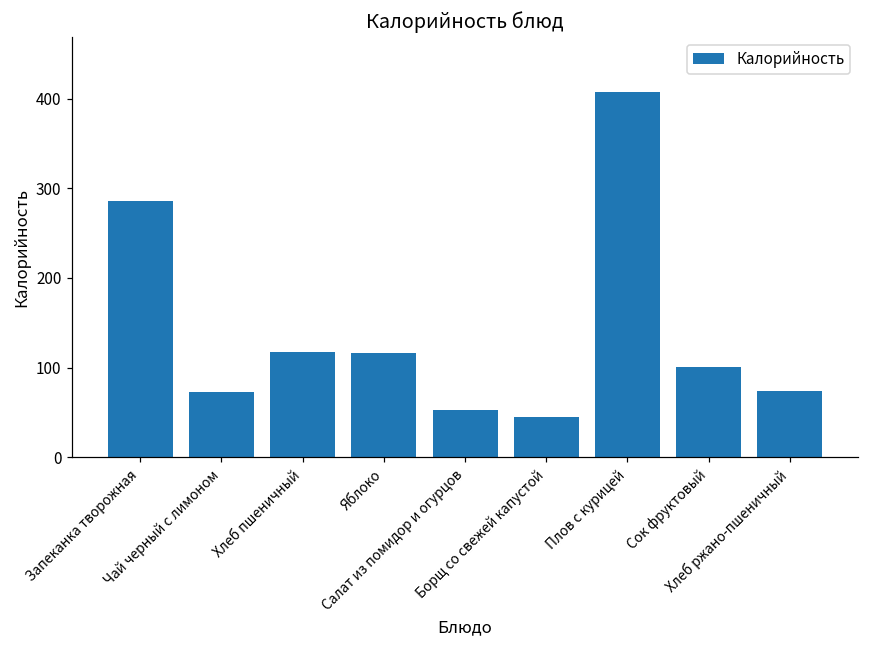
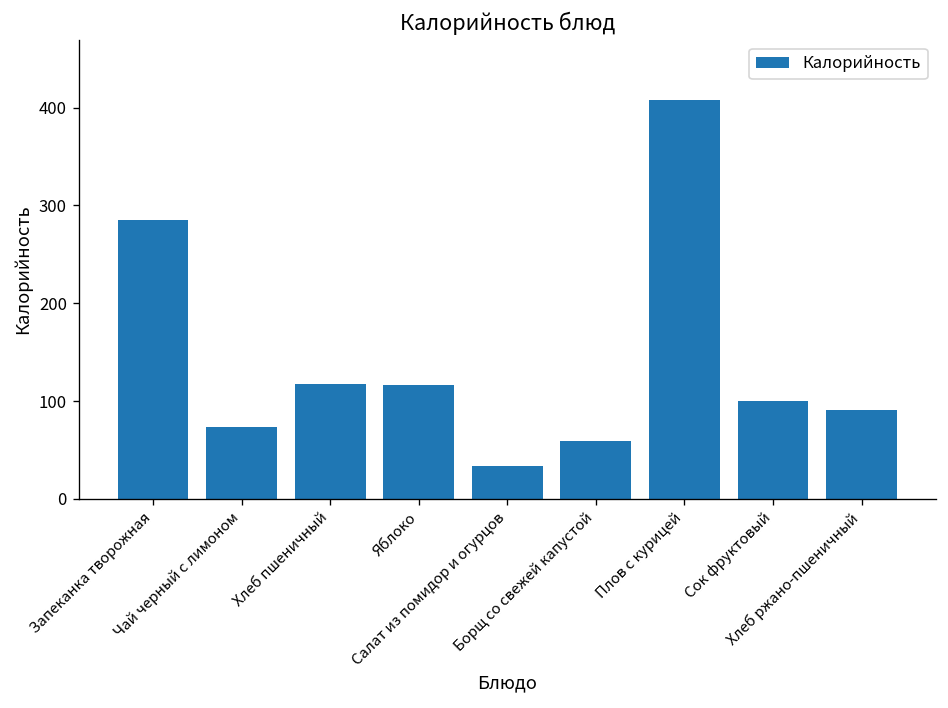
Салат из помидор и огурцов: 50 -> 30
Борщ со свежей капустой: 40 -> 60
Хлеб ржано-пшеничный: 70 -> 90
